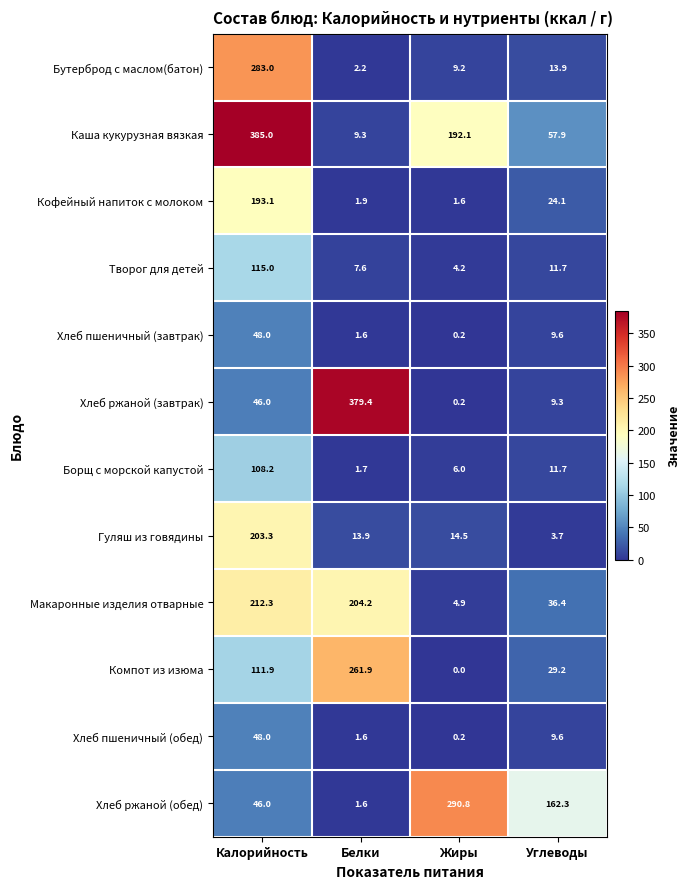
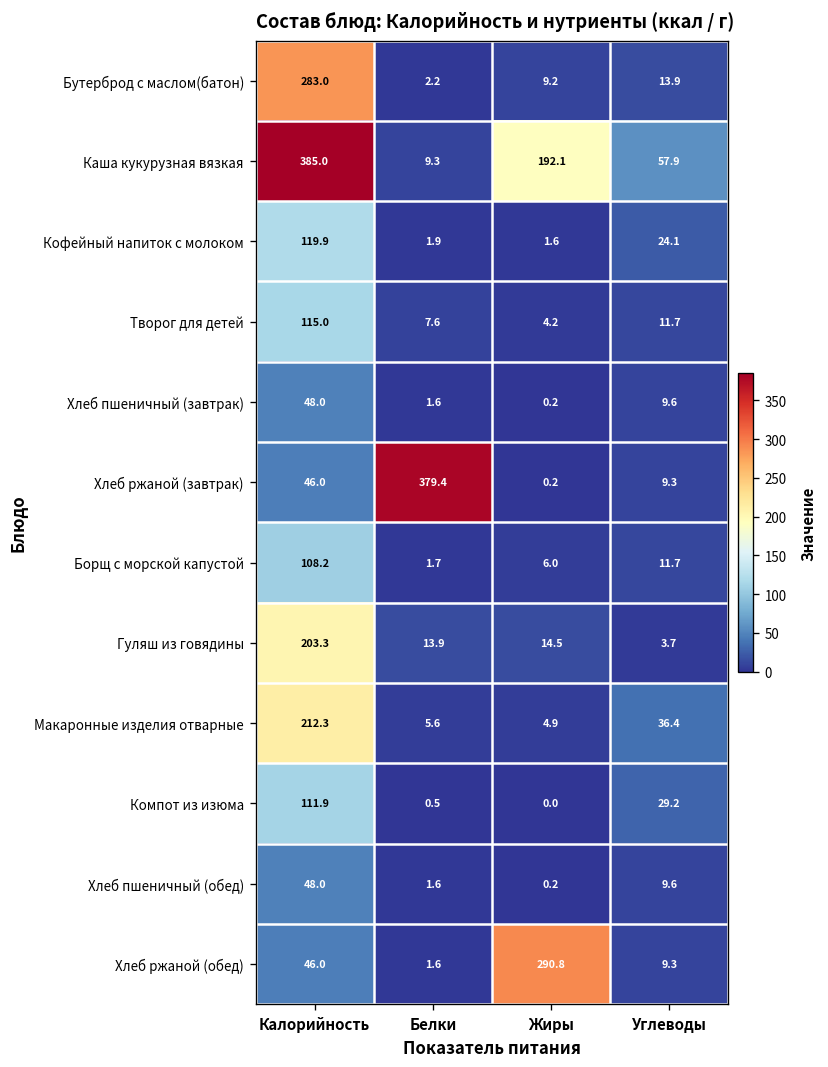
Кофейный напиток с молоком, Калорийность: 193.1 -> 119.9
Макаронные изделия отварные, Белки: 204.2 -> 5.6
Компот из изюма, Белки: 261.9 -> 0.5
Хлеб ржаной (обед), Углеводы: 162.3 -> 9.3
